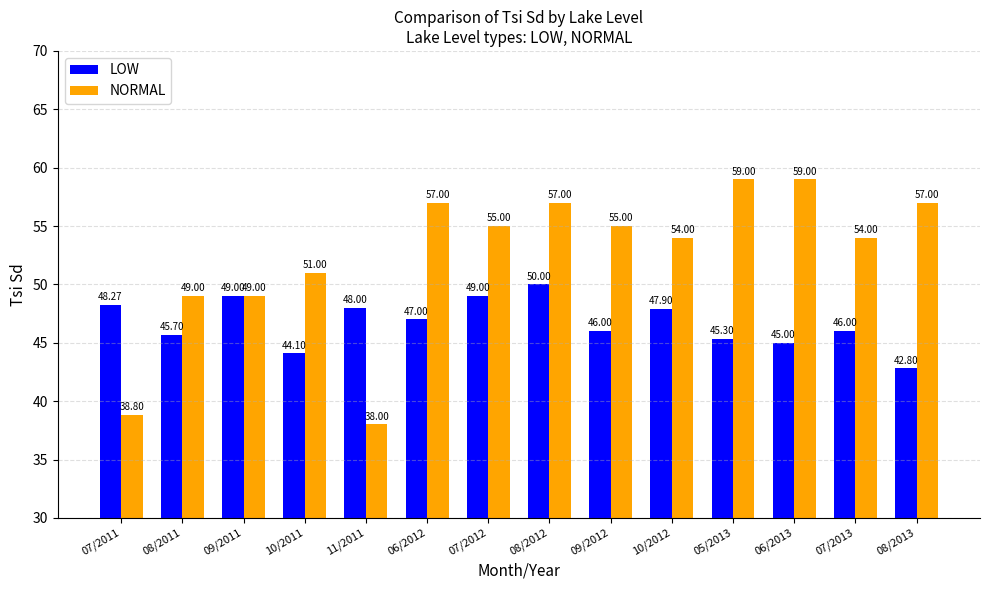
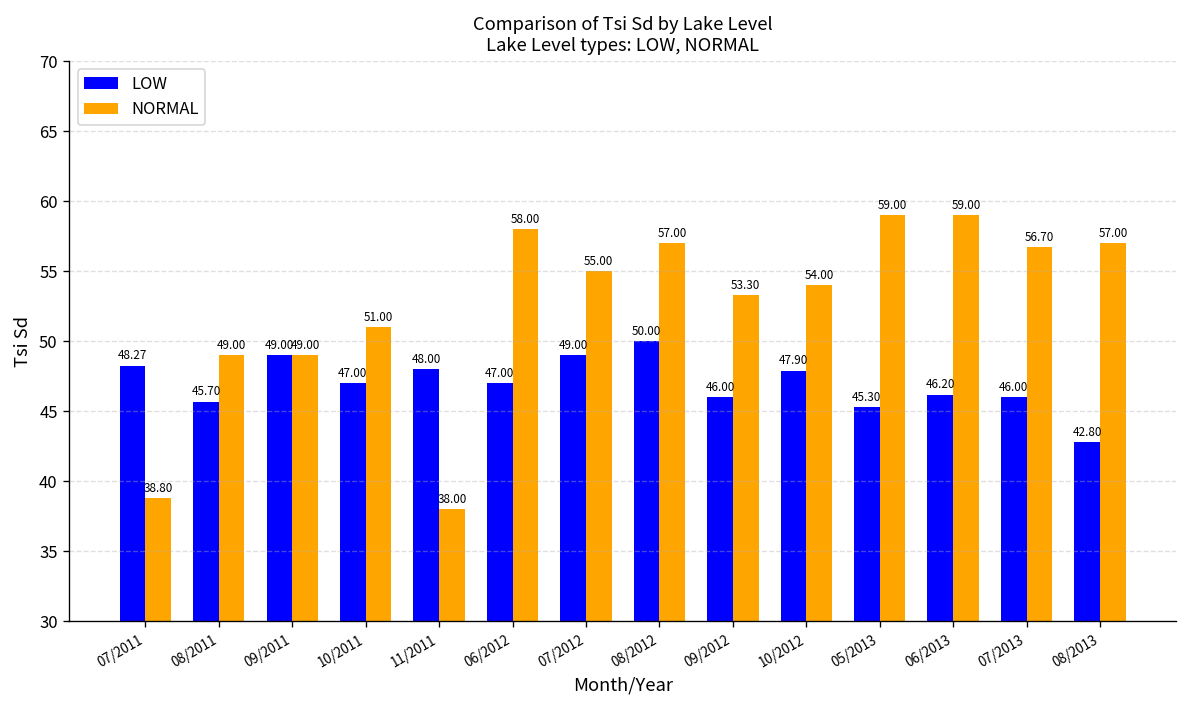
LOW, 10/2011: 44.10 -> 47.00
NORMAL, 06/2012: 57.00 -> 58.00
NORMAL, 09/2012: 55.00 -> 53.30
LOW, 06/2013: 45.00 -> 46.20
NORMAL, 07/2013: 54.00 -> 56.70
